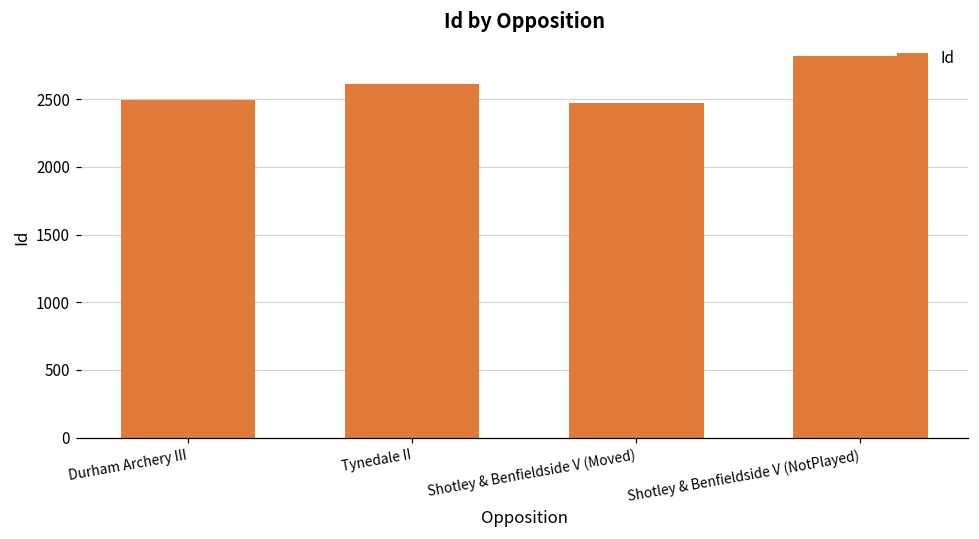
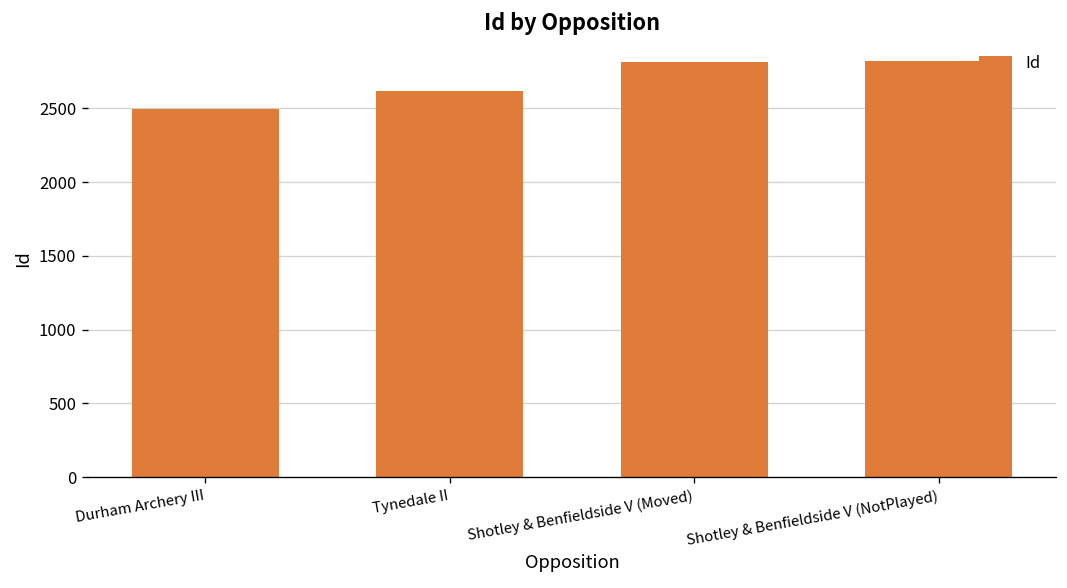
Shotley & Benfieldside V (Moved): 2470 -> 2810
